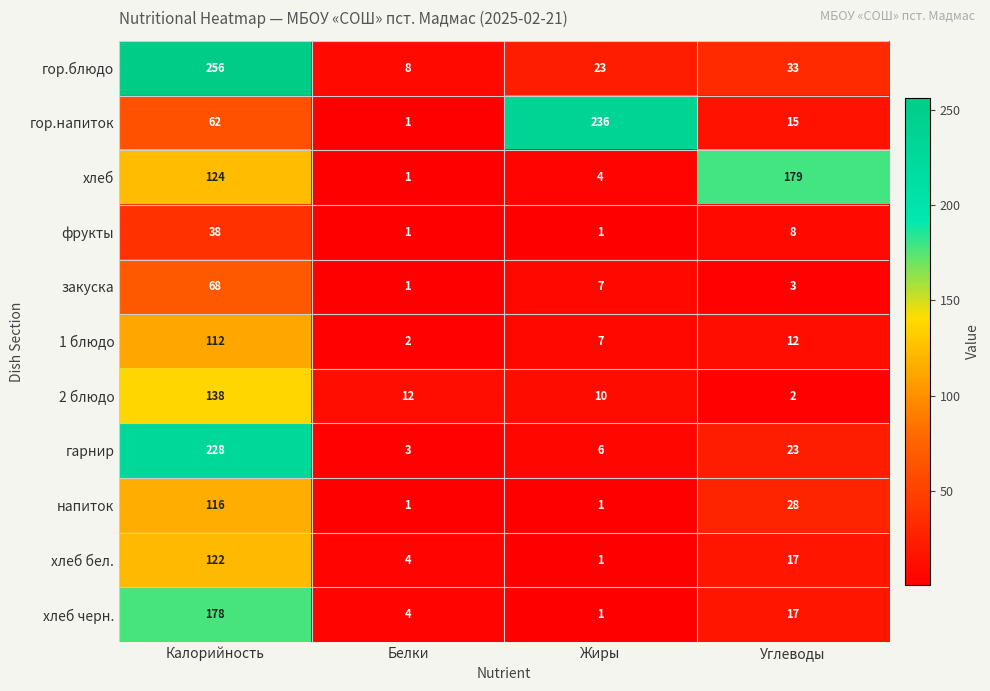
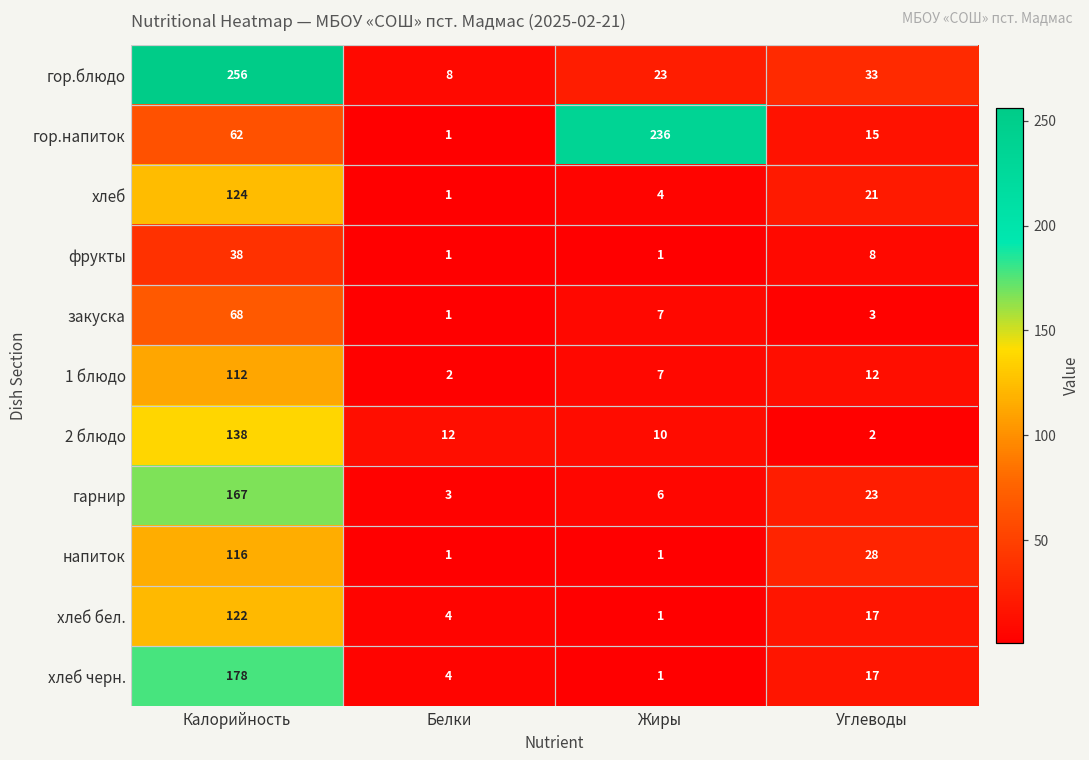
хлеб, Углеводы: 179 -> 21
гарнир, Калорийность: 228 -> 167
